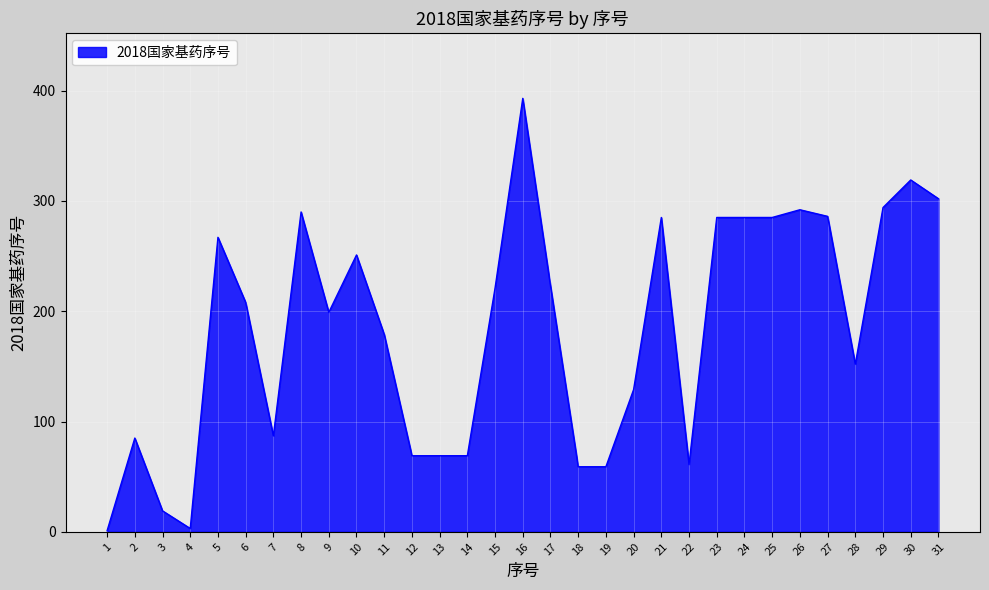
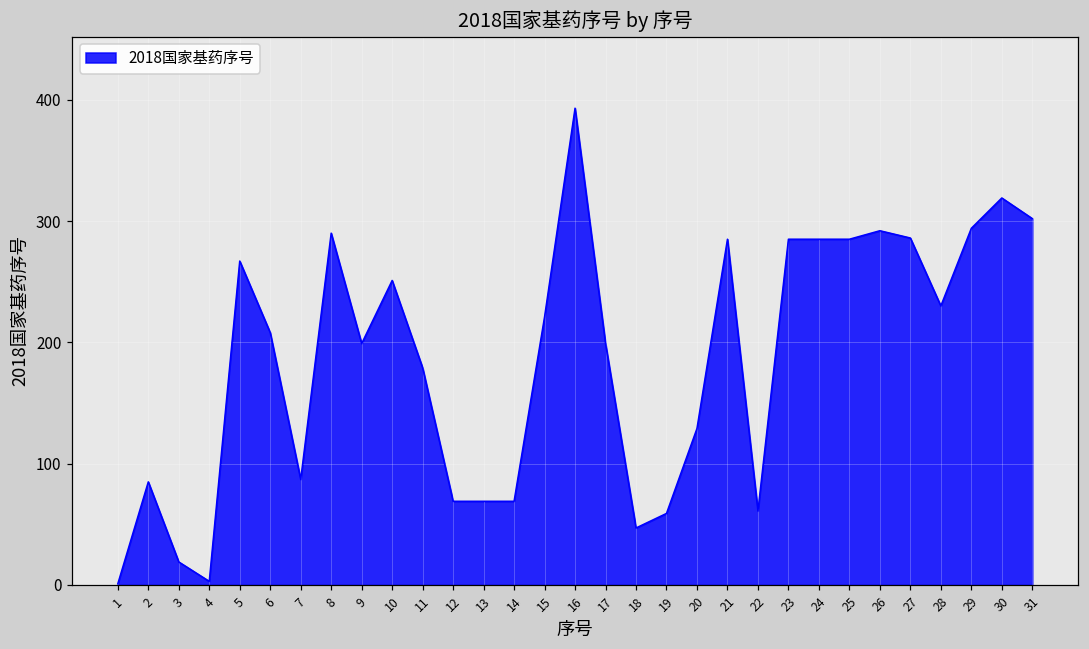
17: 223 -> 199
18: 59 -> 47
28: 152 -> 230
